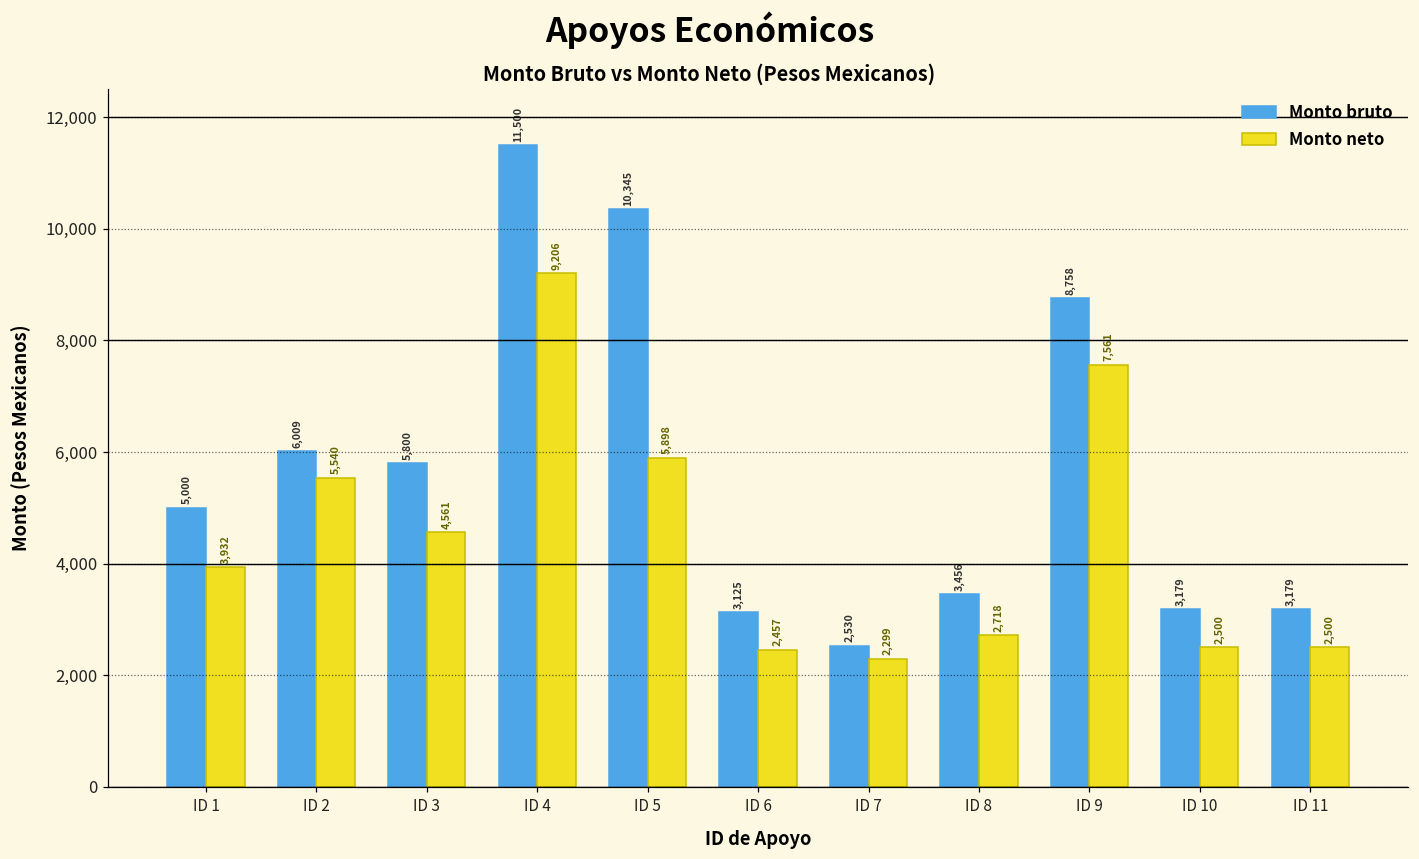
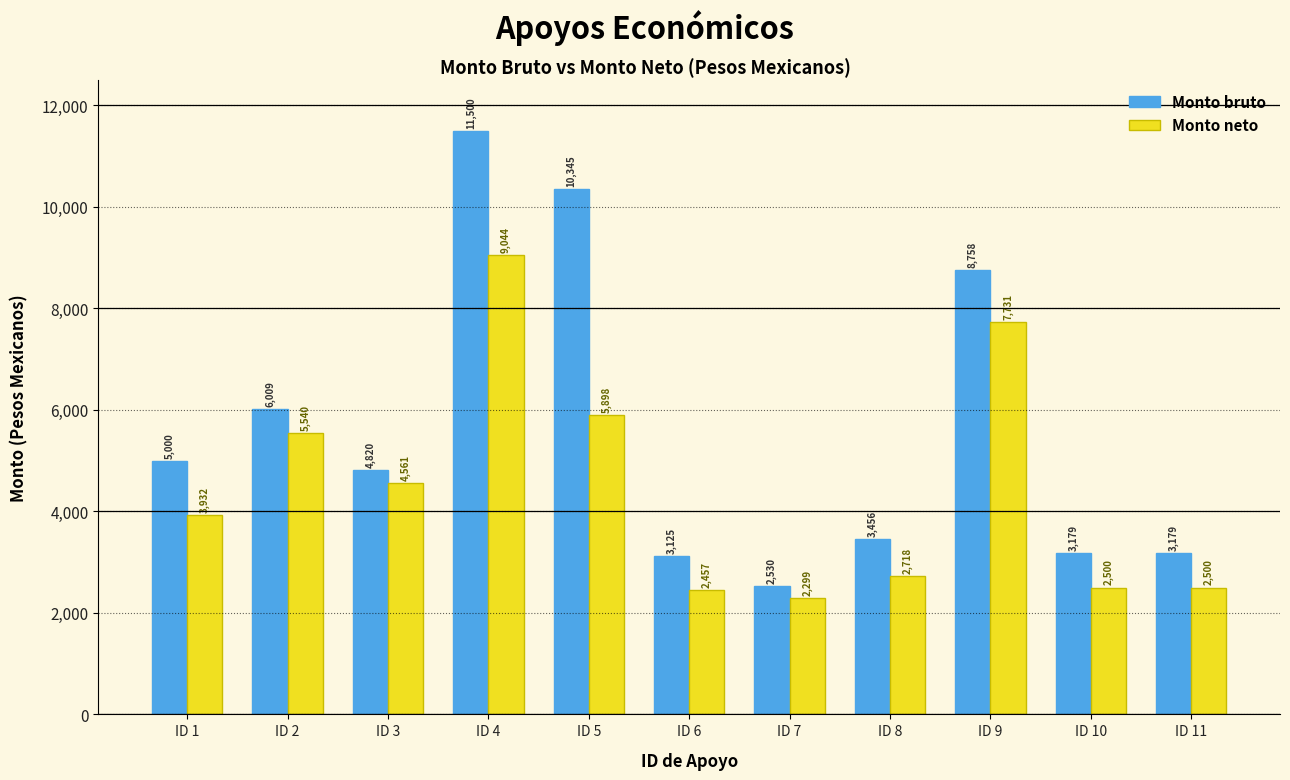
Monto bruto, ID 3: 5,800 -> 4,820
Monto neto, ID 4: 9,206 -> 9,044
Monto neto, ID 9: 7,561 -> 7,731
